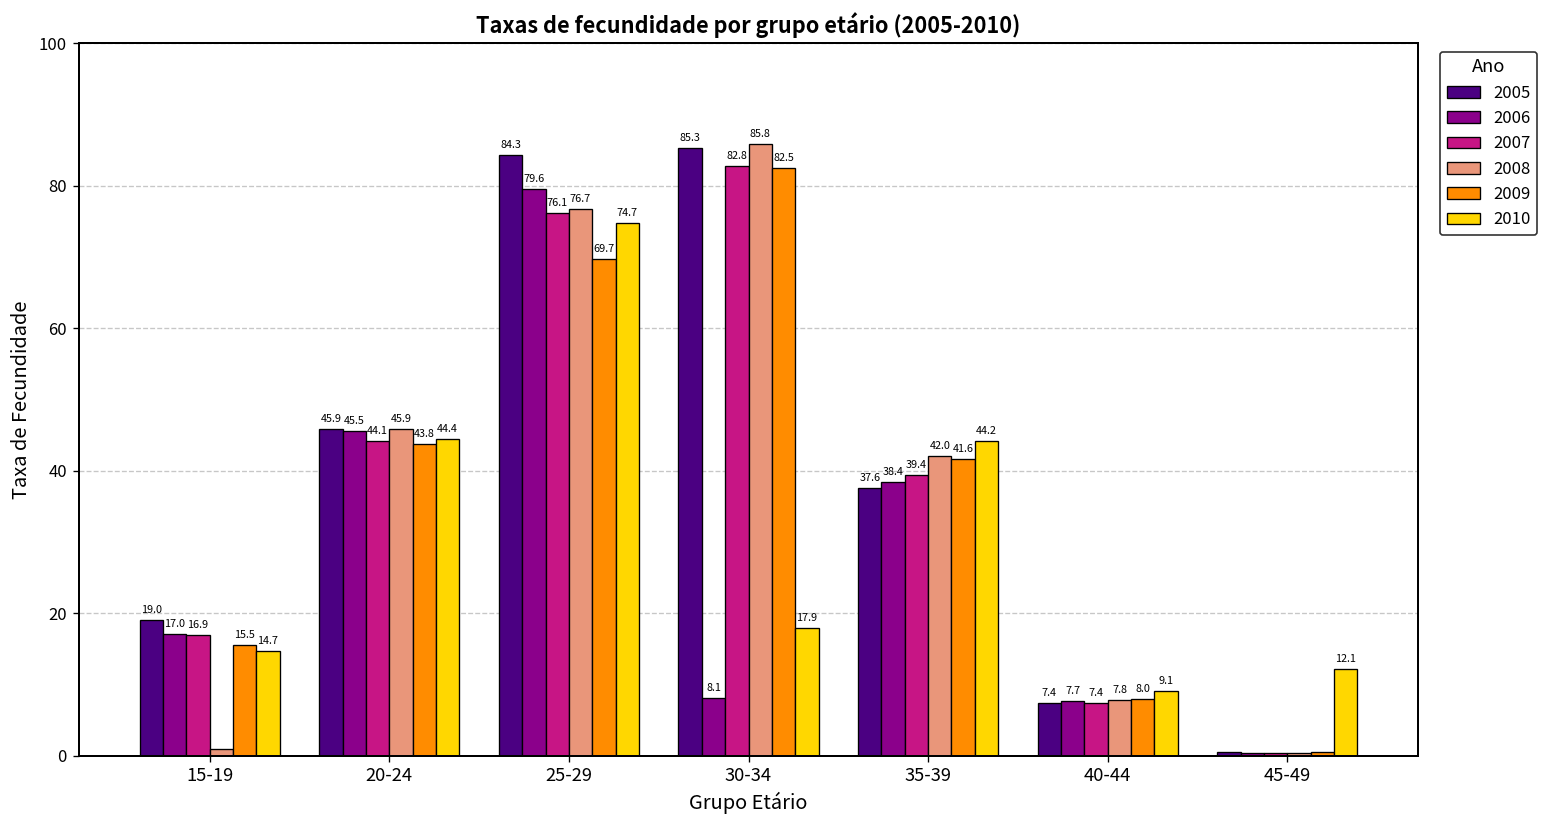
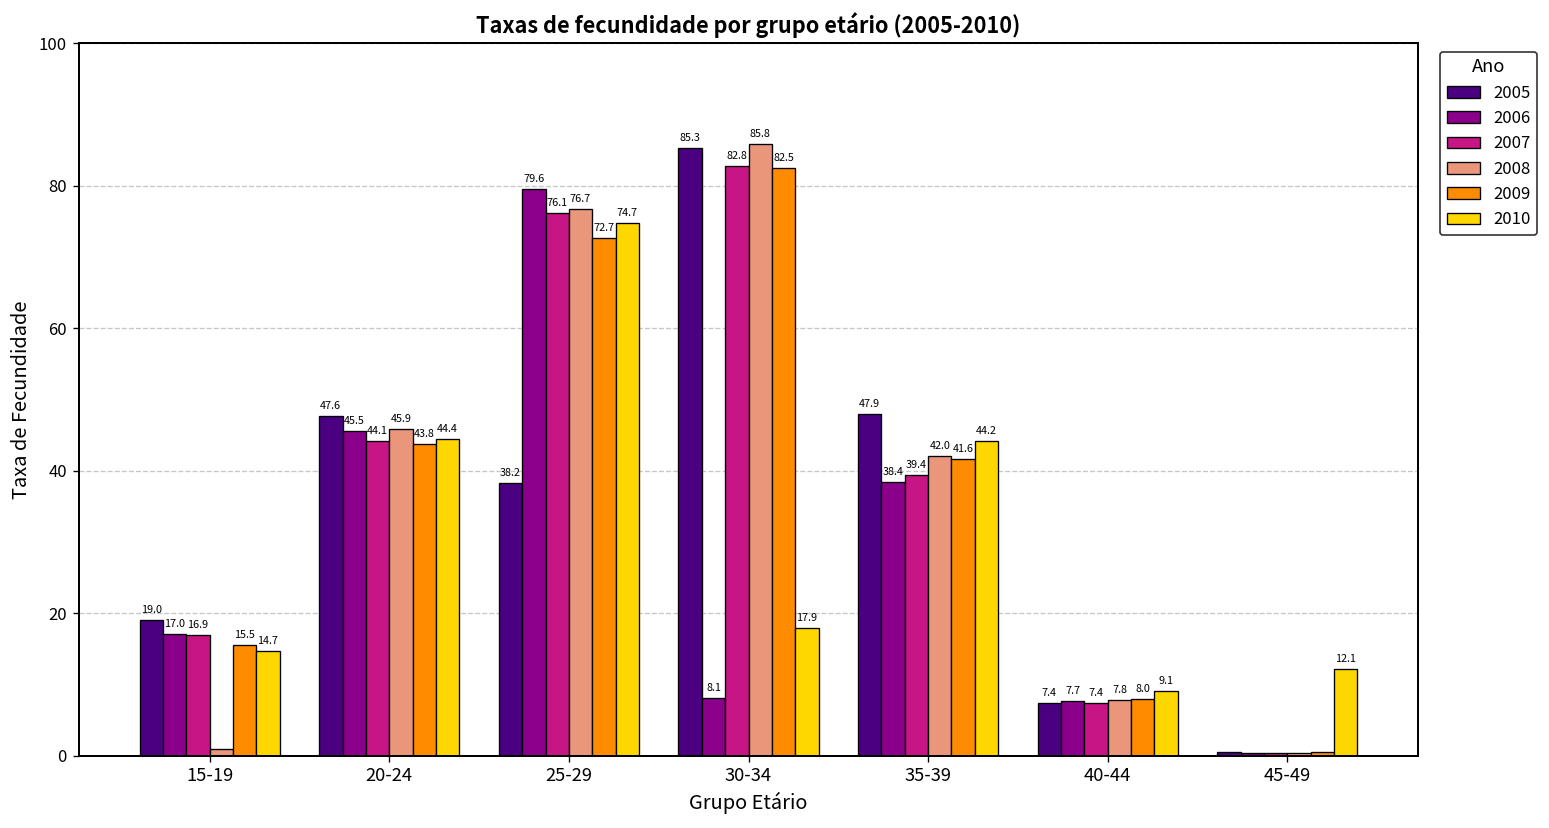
2005, 20-24: 45.9 -> 47.6
2005, 25-29: 84.3 -> 38.2
2009, 25-29: 69.7 -> 72.7
2005, 35-39: 37.6 -> 47.9
